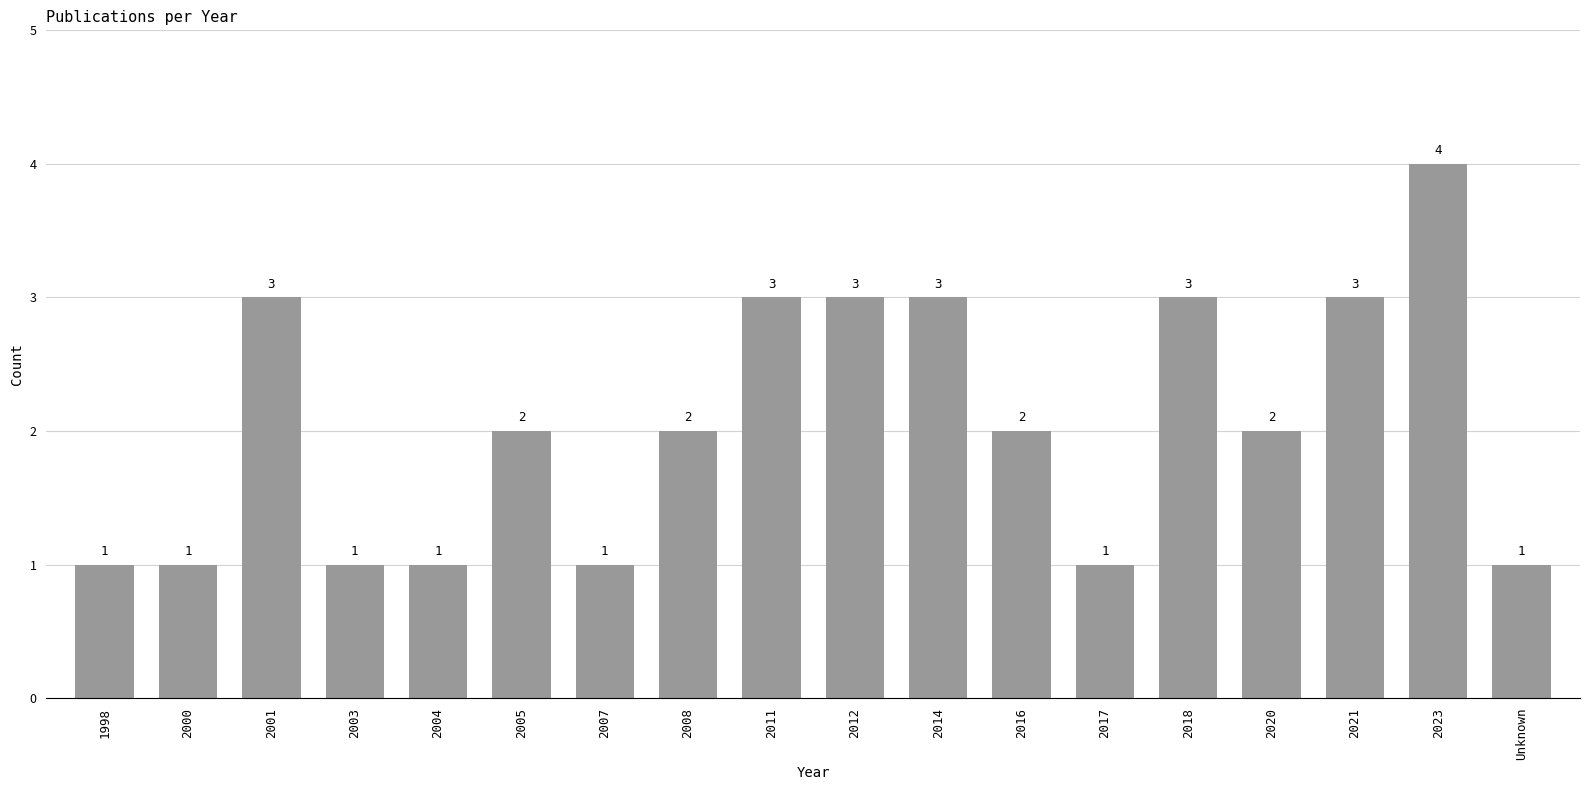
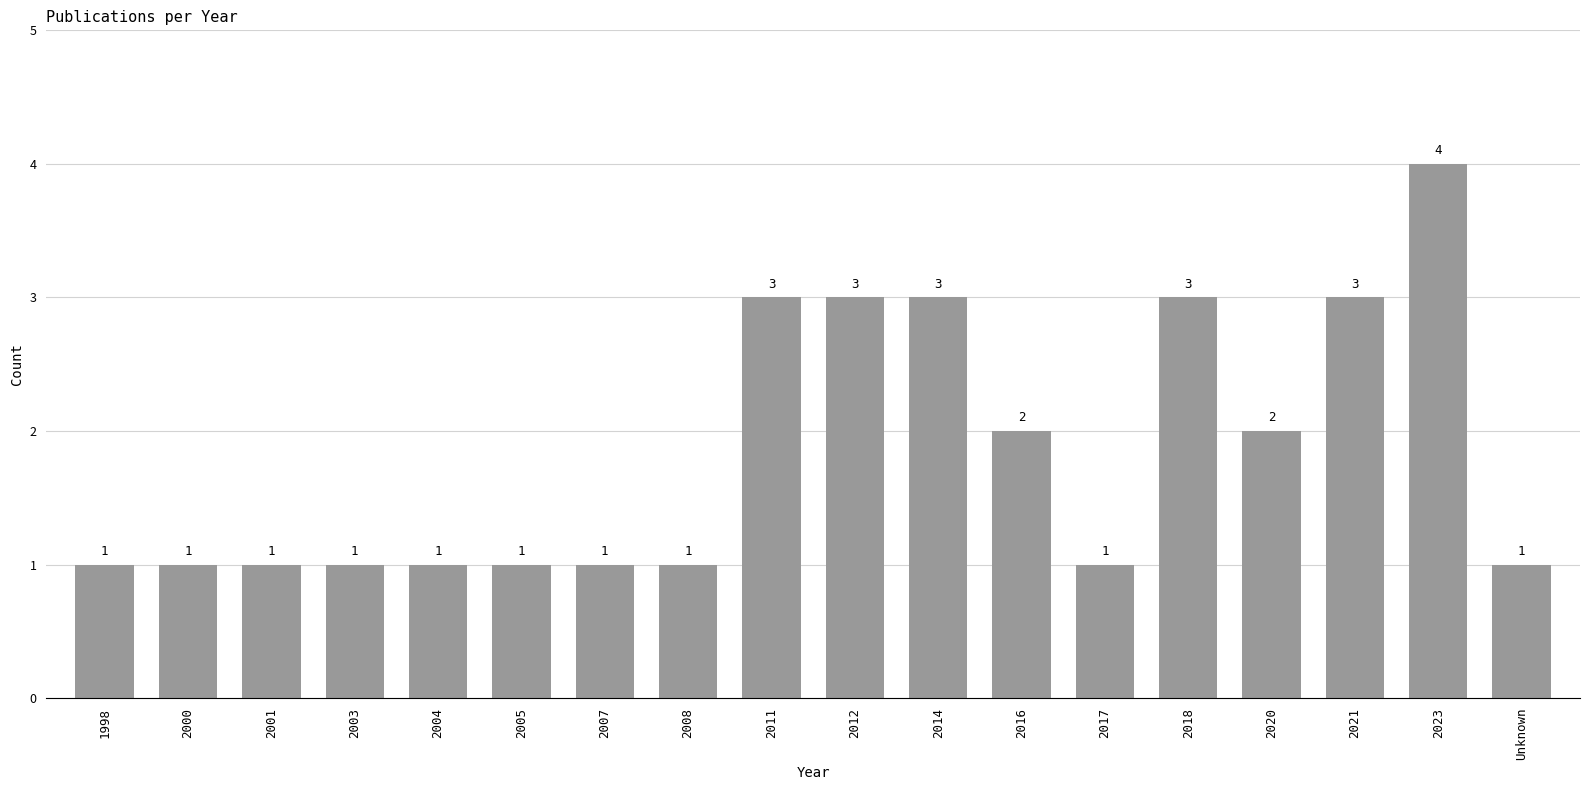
2001: 3 -> 1
2005: 2 -> 1
2008: 2 -> 1
